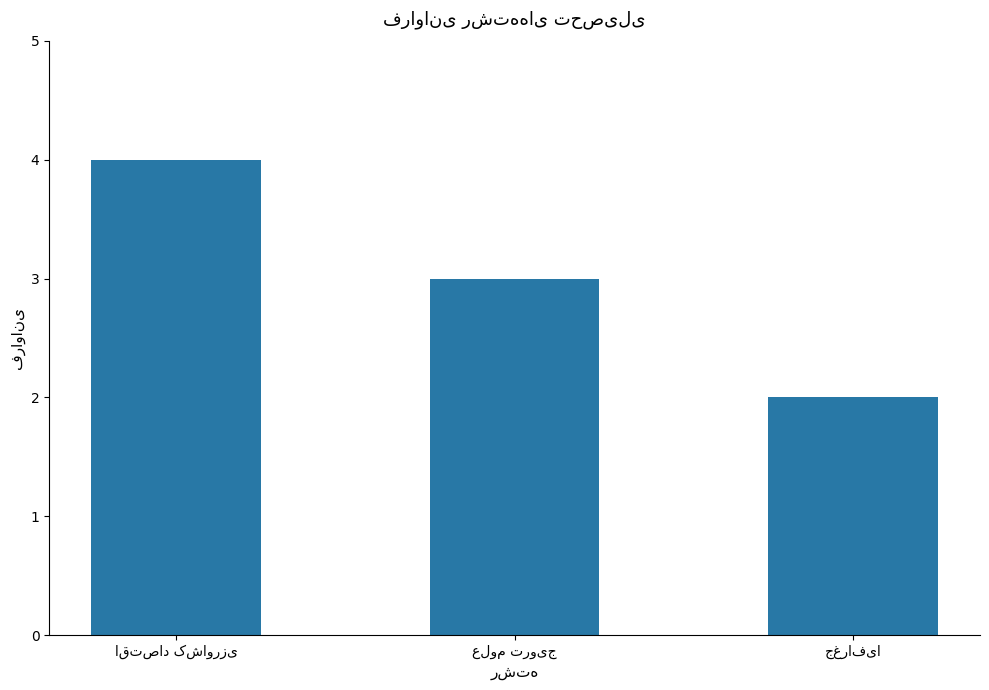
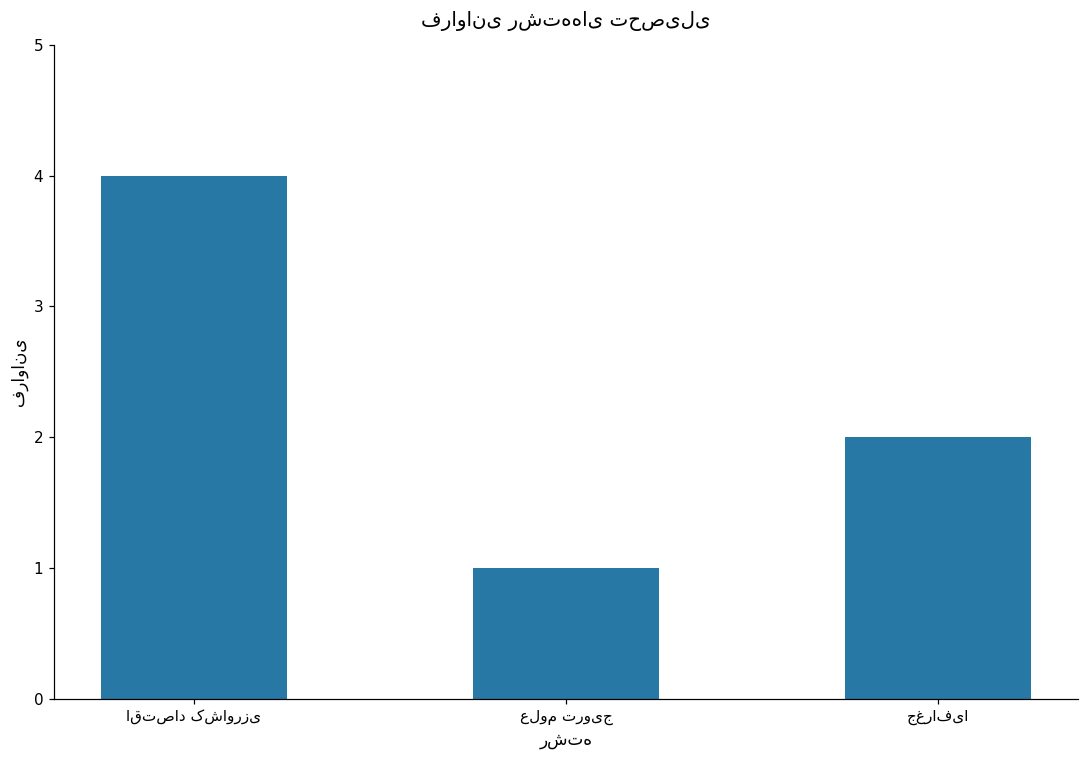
علوم ترویج: 3 -> 1
